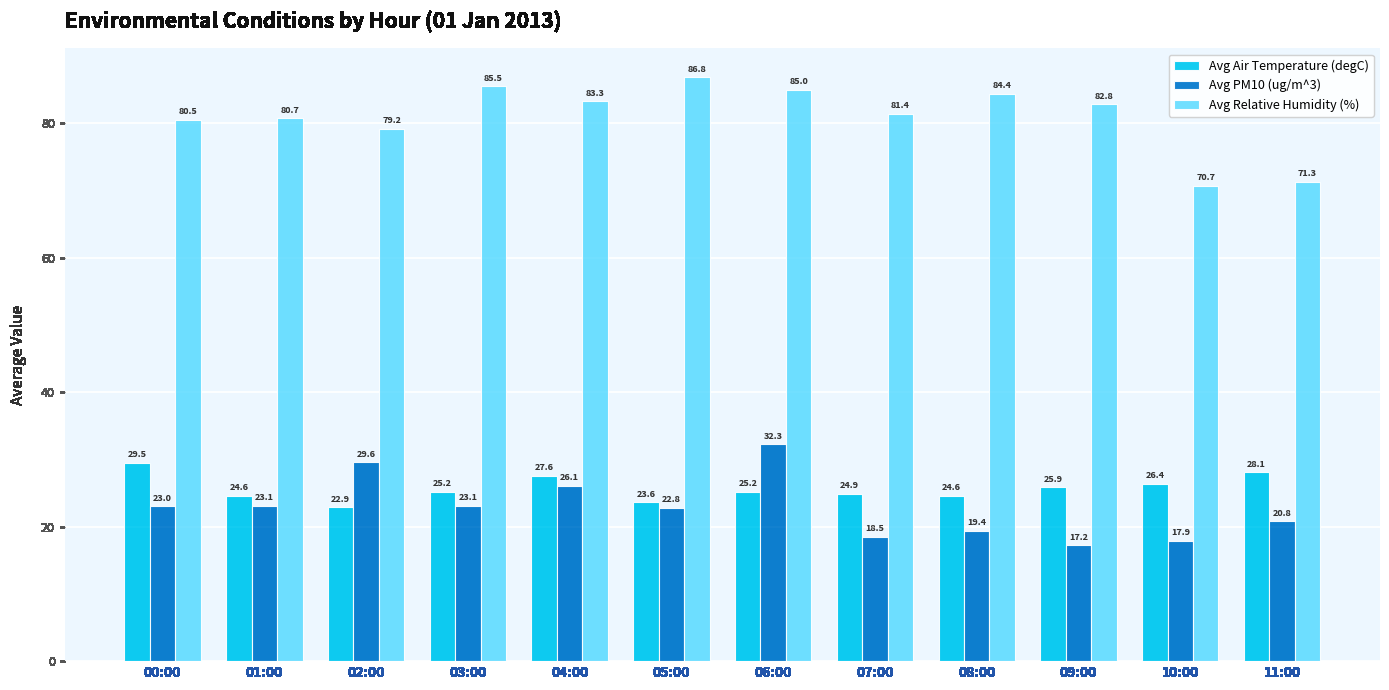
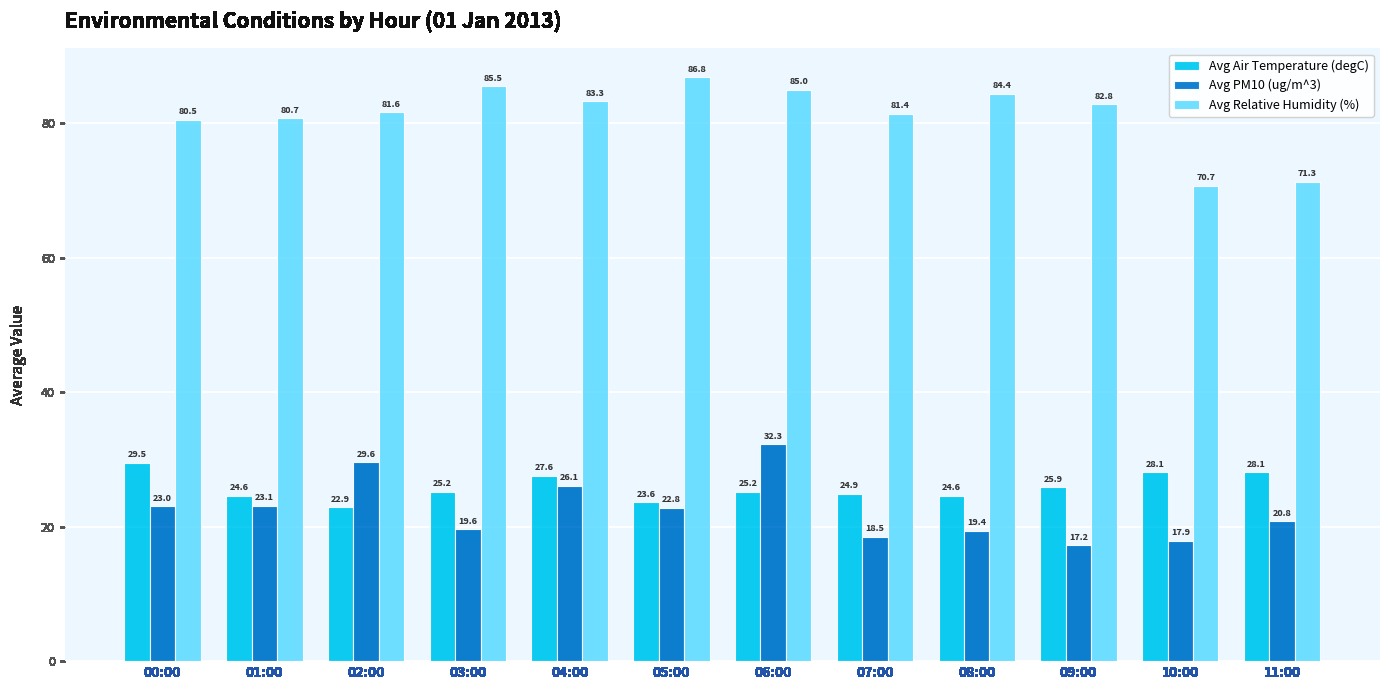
Avg Relative Humidity (%), 02:00: 79.2 -> 81.6
Avg PM10 (ug/m^3), 03:00: 23.1 -> 19.6
Avg Air Temperature (degC), 10:00: 26.4 -> 28.1
